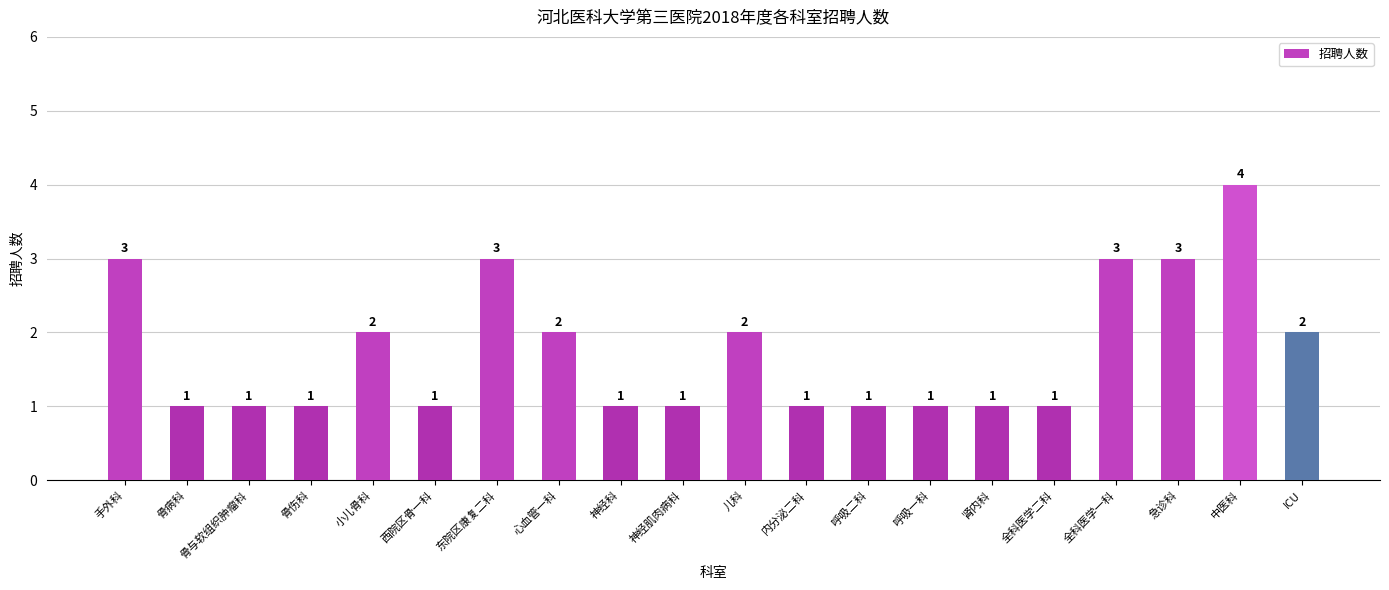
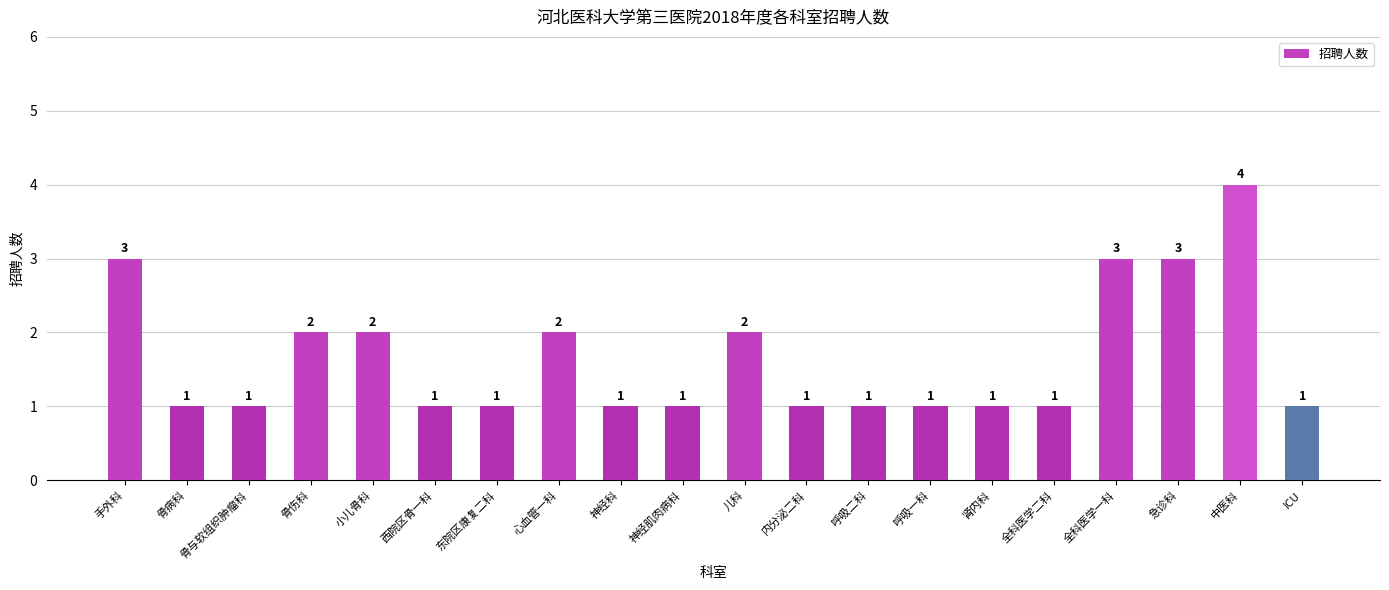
骨伤科: 1 -> 2
东院区康复二科: 3 -> 1
ICU: 2 -> 1
